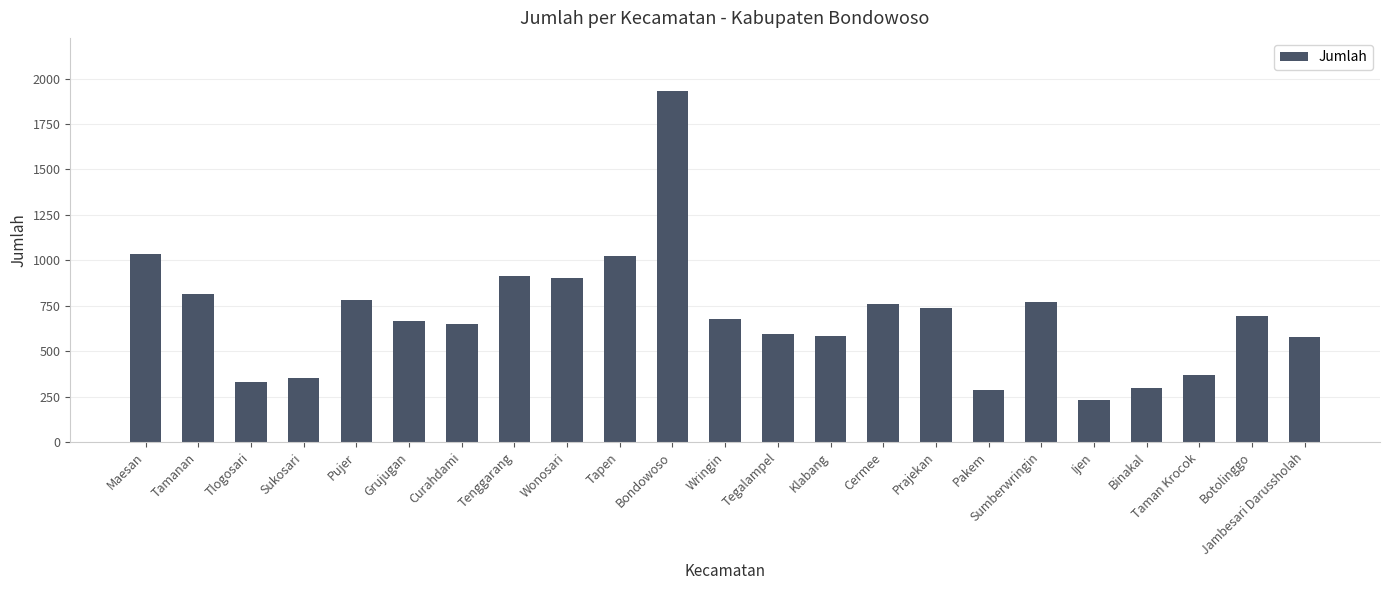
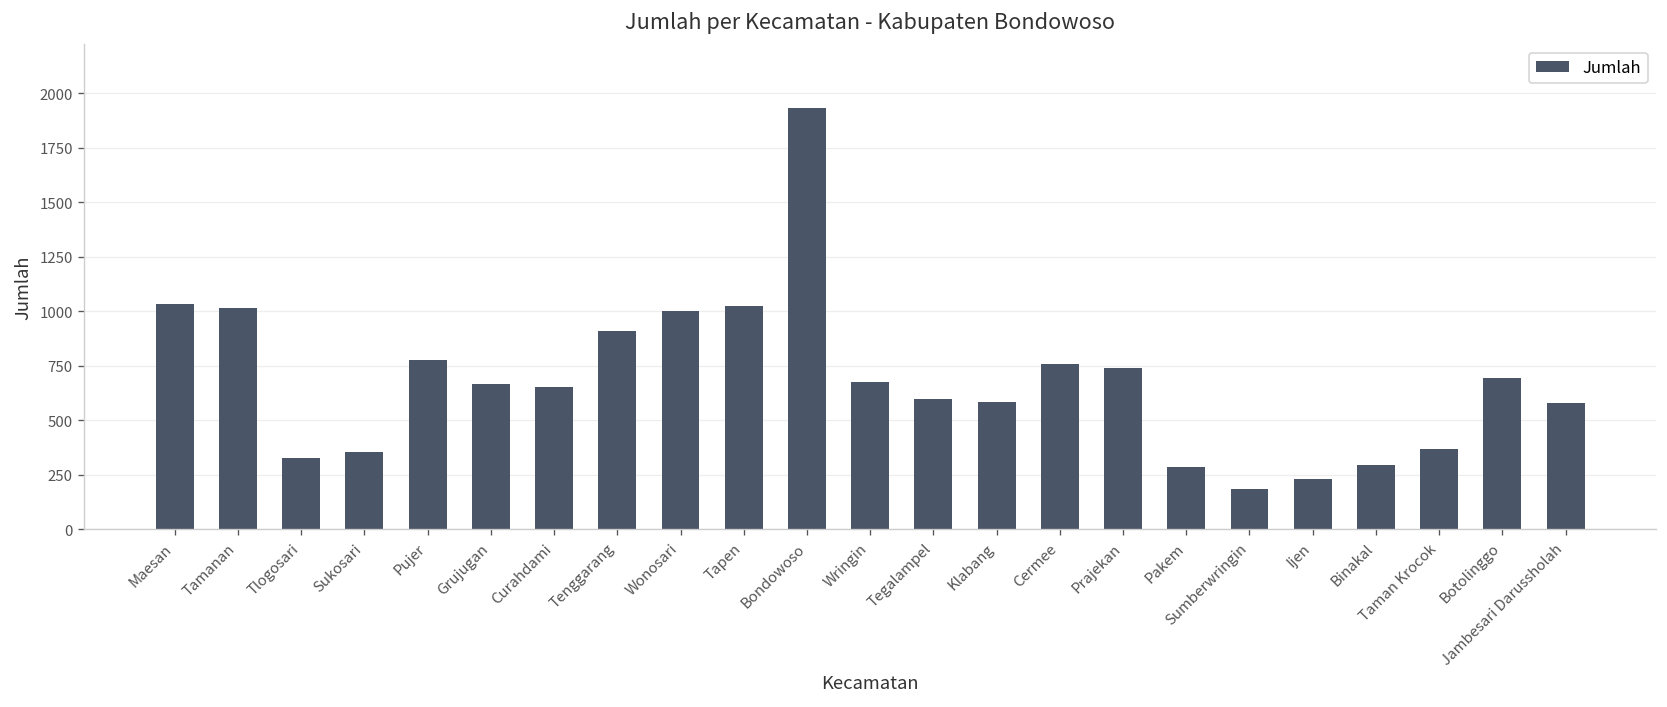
Tamanan: 810 -> 1020
Wonosari: 900 -> 1000
Sumberwringin: 770 -> 180
